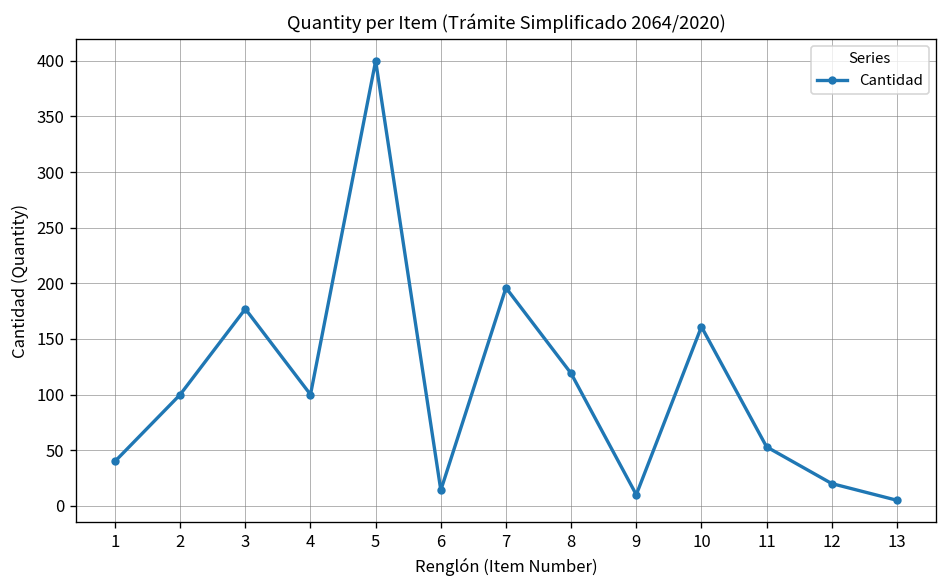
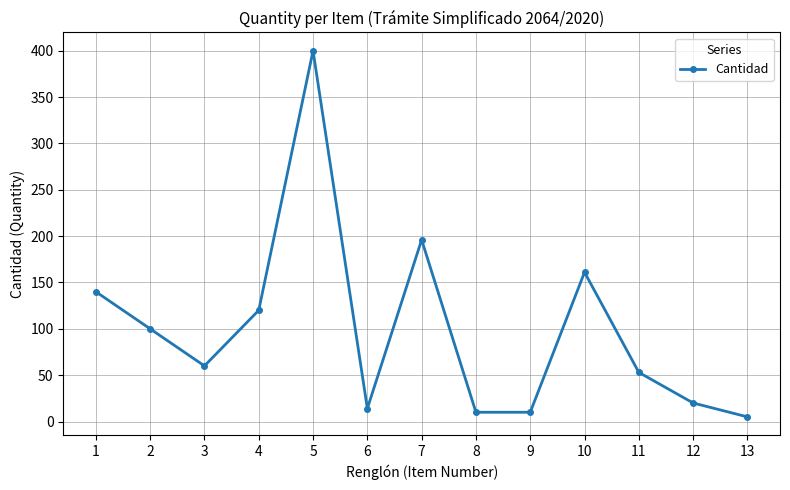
1: 40 -> 140
3: 180 -> 60
4: 100 -> 120
8: 120 -> 10
